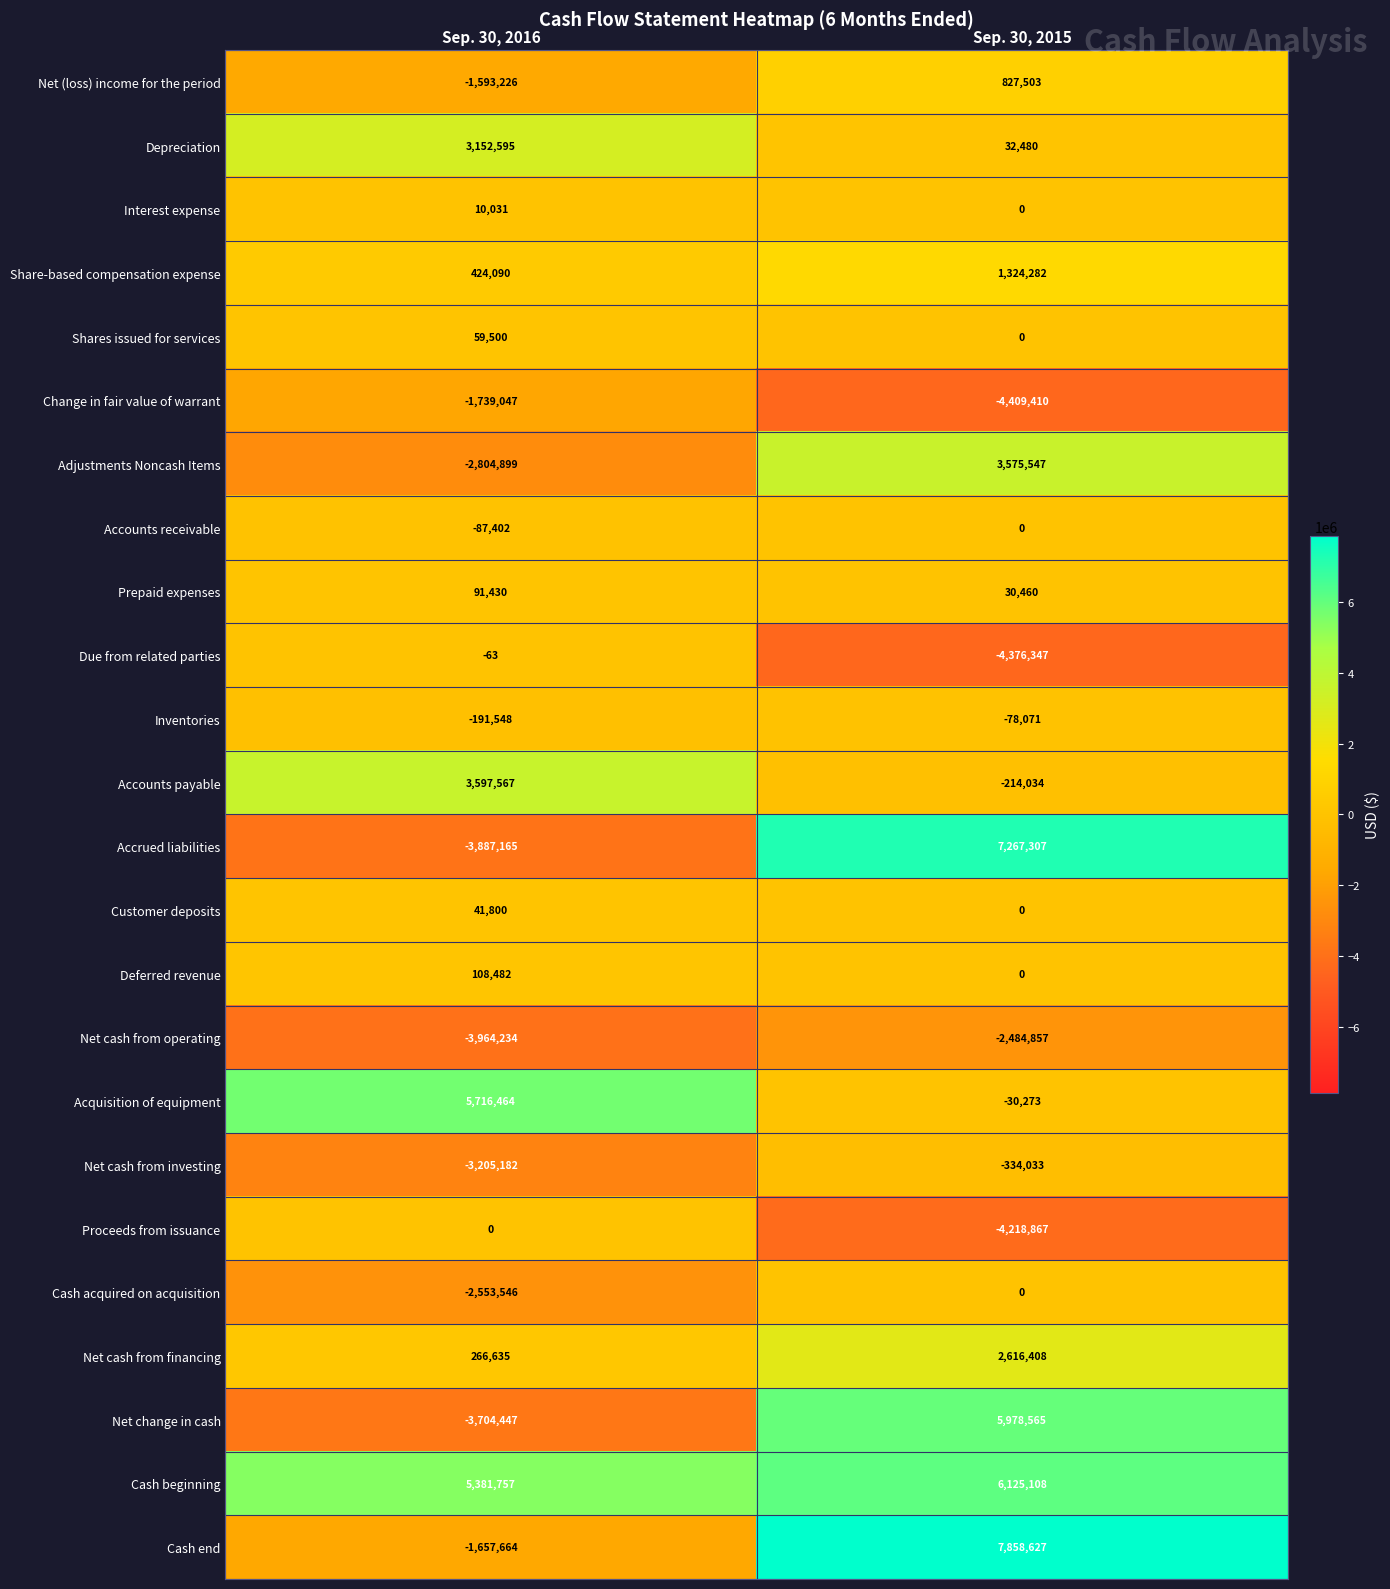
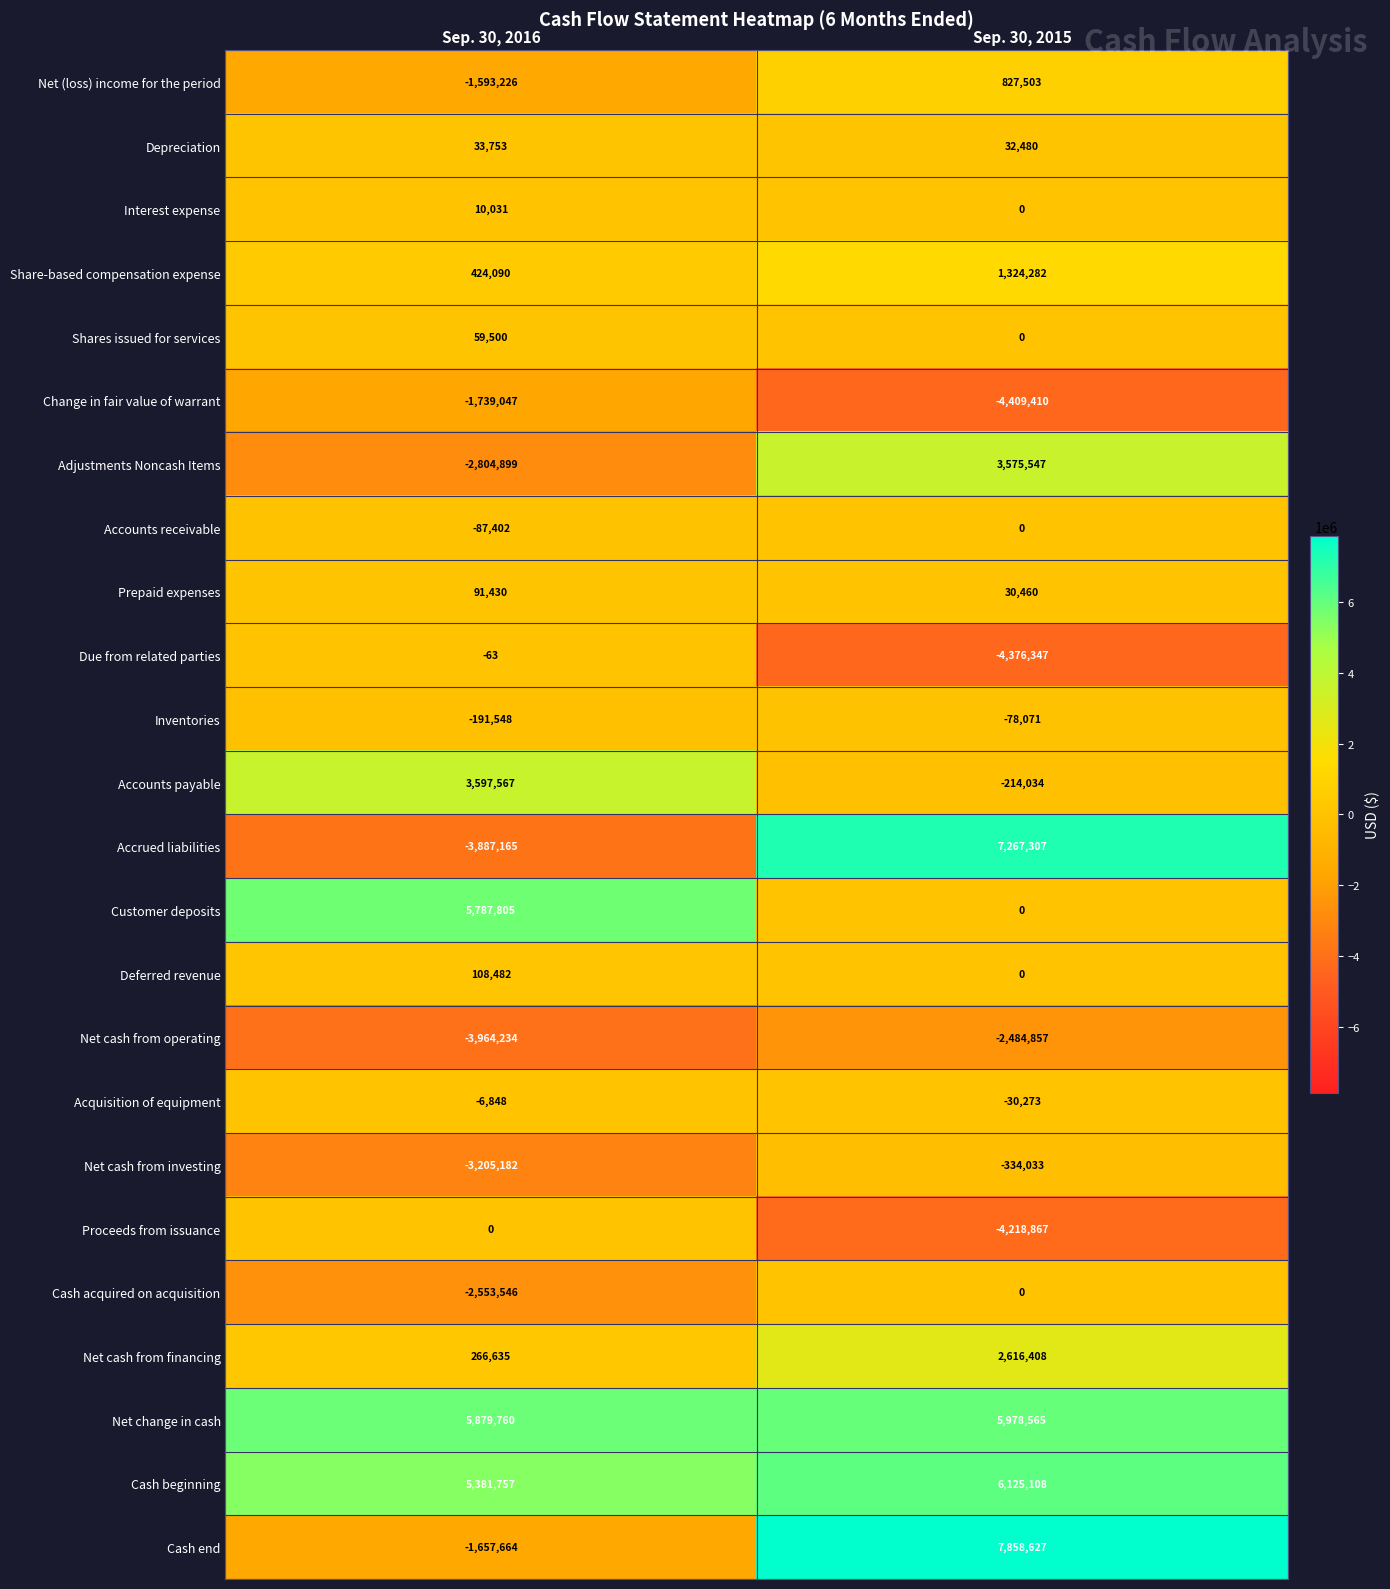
Depreciation, Sep. 30, 2016: 3,152,595 -> 33,753
Customer deposits, Sep. 30, 2016: 41,800 -> 5,787,805
Acquisition of equipment, Sep. 30, 2016: 5,716,464 -> -6,848
Net change in cash, Sep. 30, 2016: -3,704,447 -> 5,879,760
